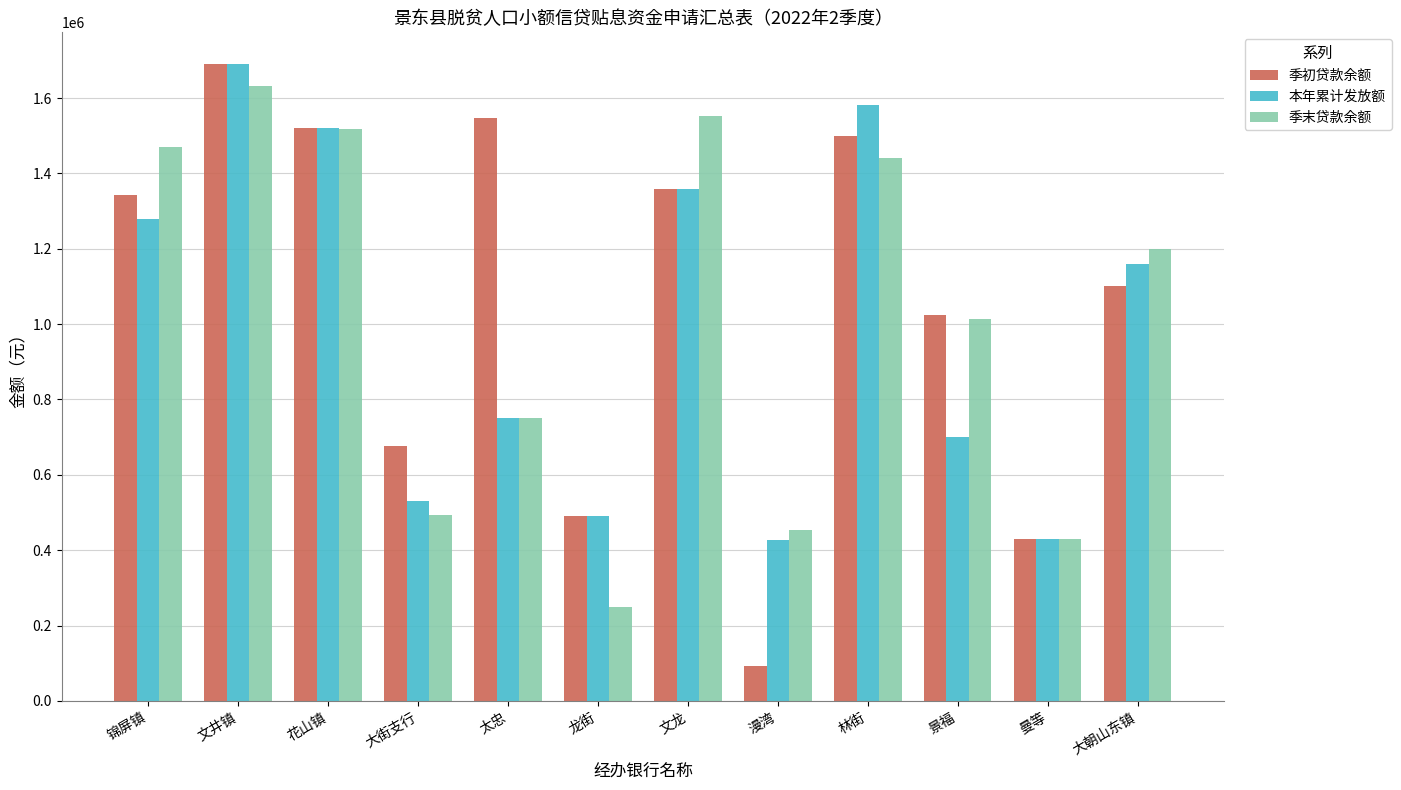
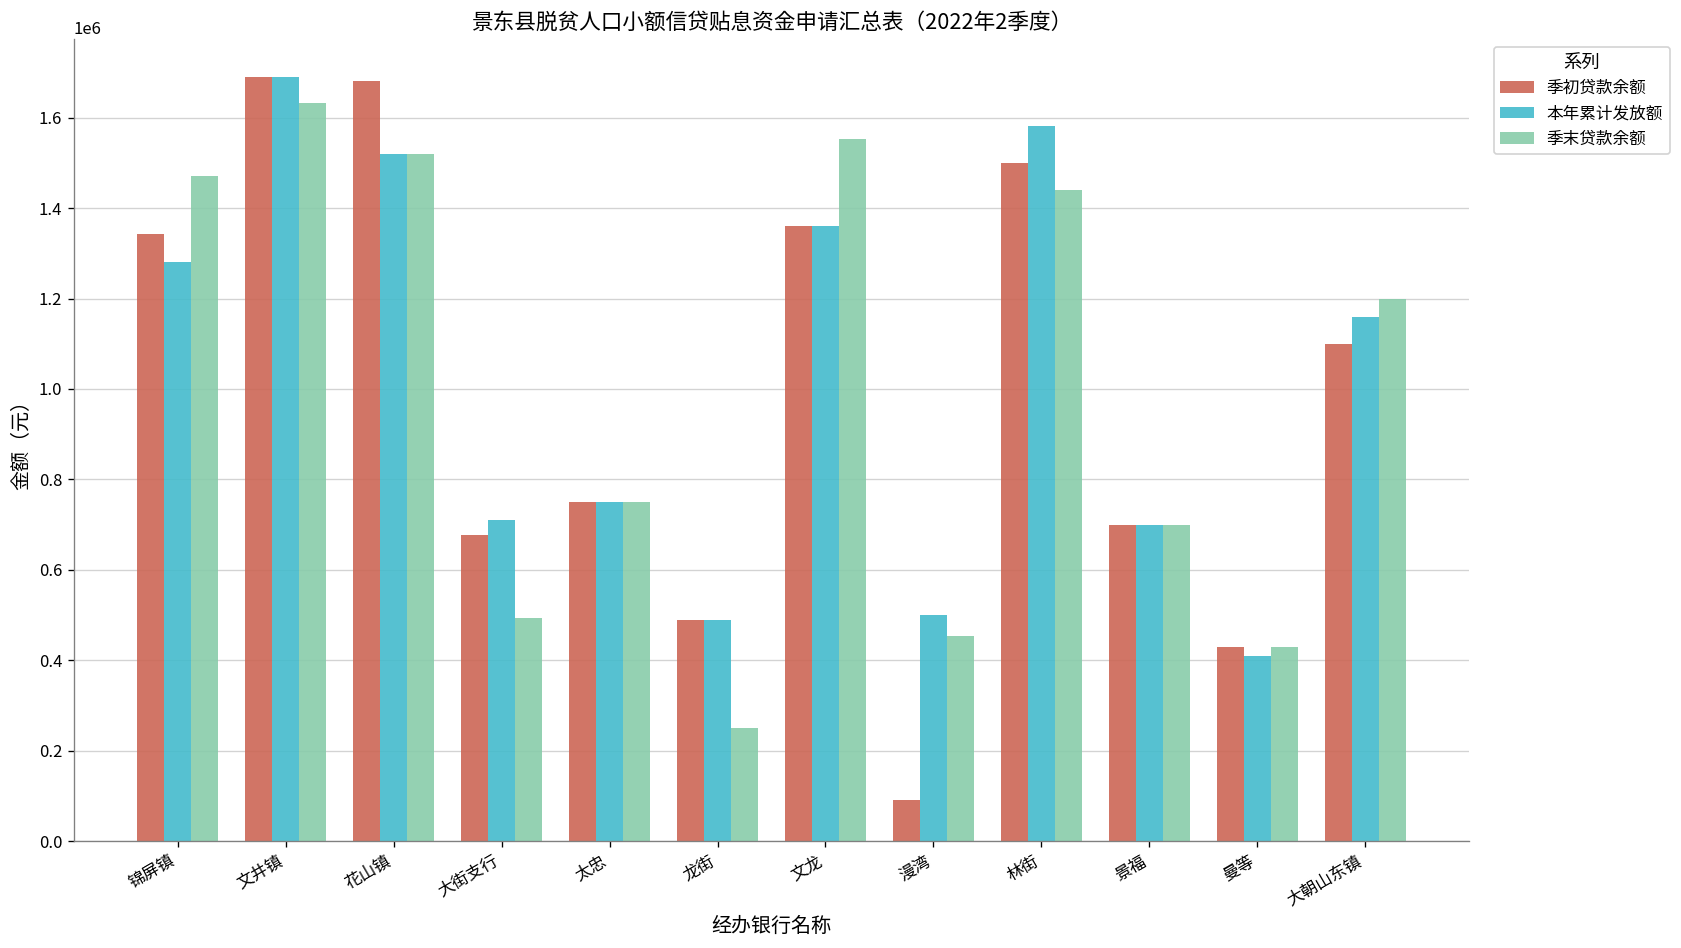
季初贷款余额, 花山镇: 1520000 -> 1680000
本年累计发放额, 大街支行: 530000 -> 710000
季初贷款余额, 太忠: 1550000 -> 750000
本年累计发放额, 漫湾: 430000 -> 500000
季初贷款余额, 景福: 1020000 -> 700000
季末贷款余额, 景福: 1010000 -> 700000
本年累计发放额, 曼等: 430000 -> 410000
